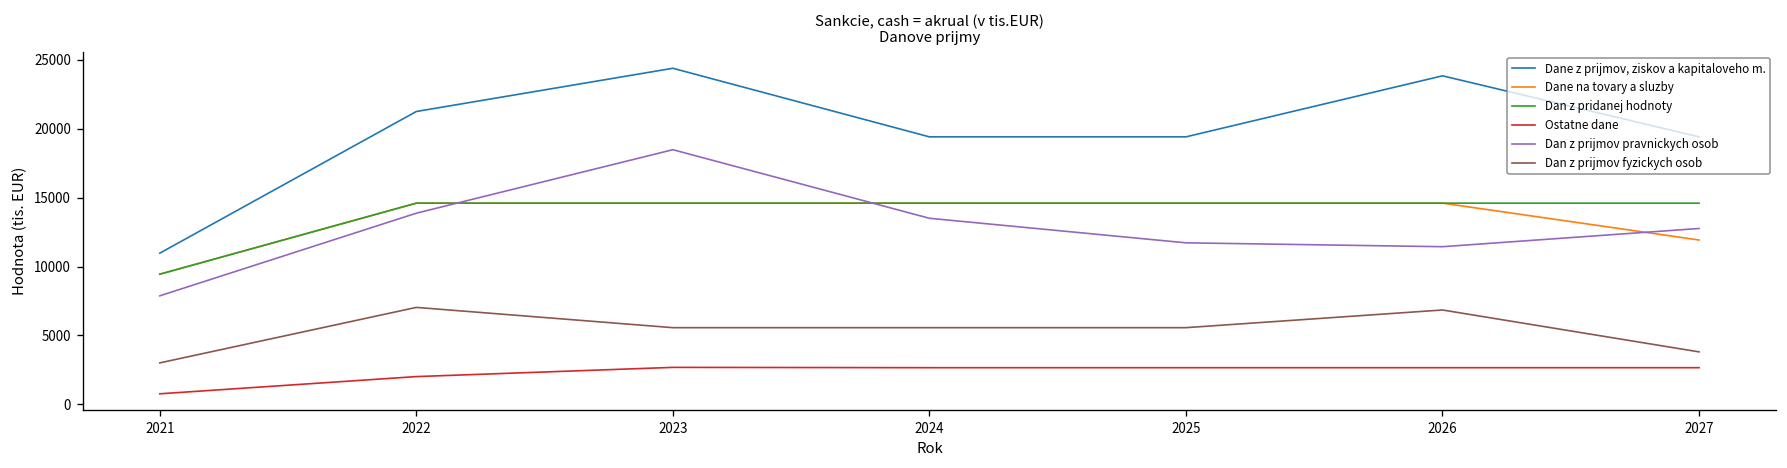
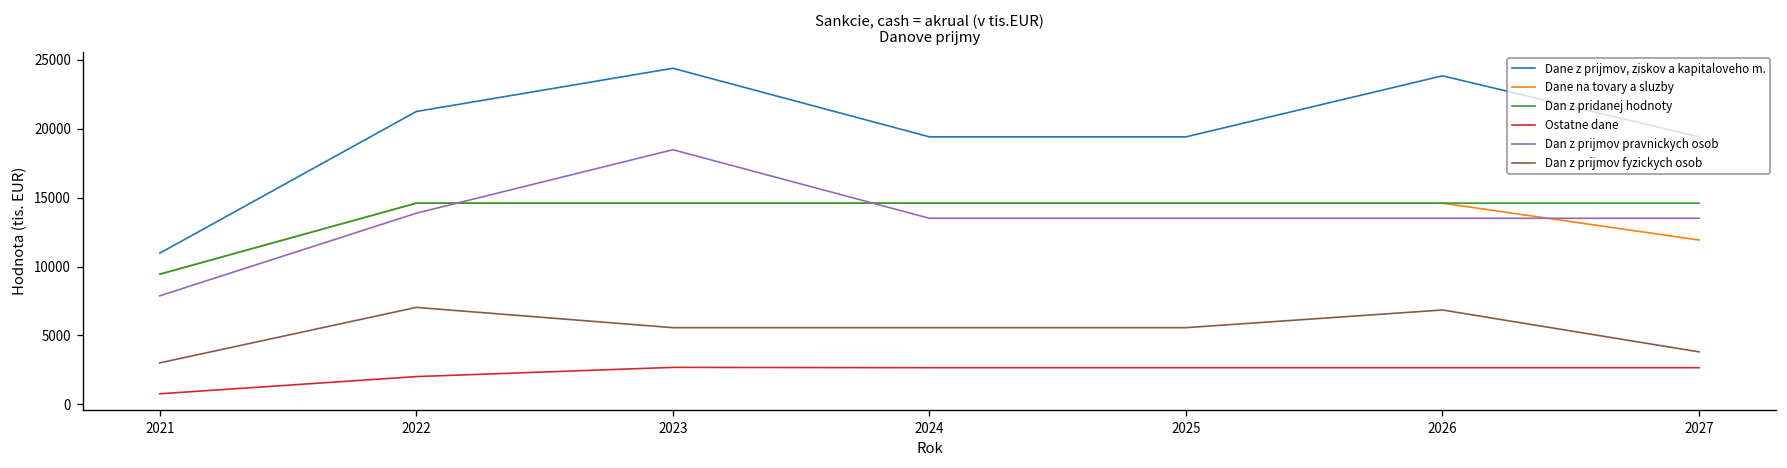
Dan z prijmov pravnickych osob, 2025: 11700 -> 13500
Dan z prijmov pravnickych osob, 2026: 11400 -> 13500
Dan z prijmov pravnickych osob, 2027: 12800 -> 13500
